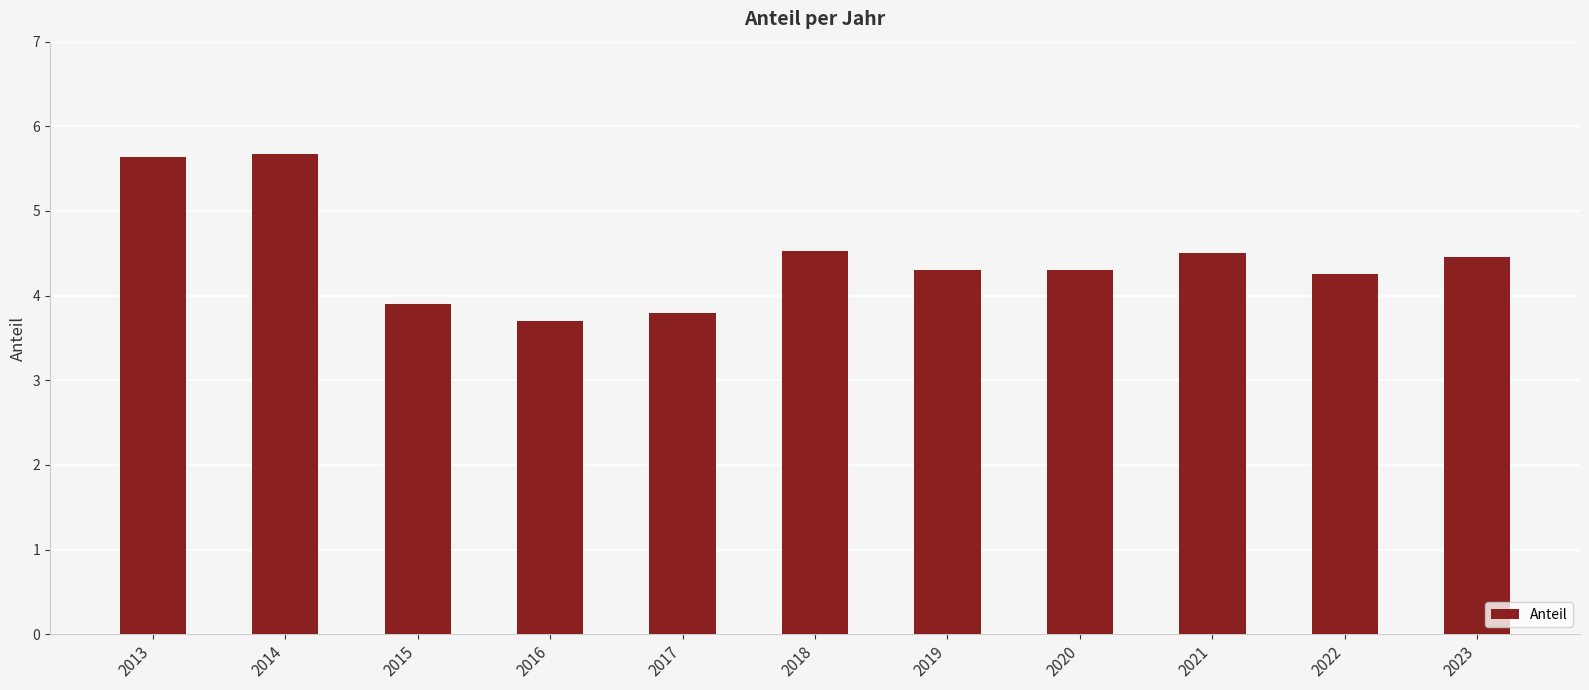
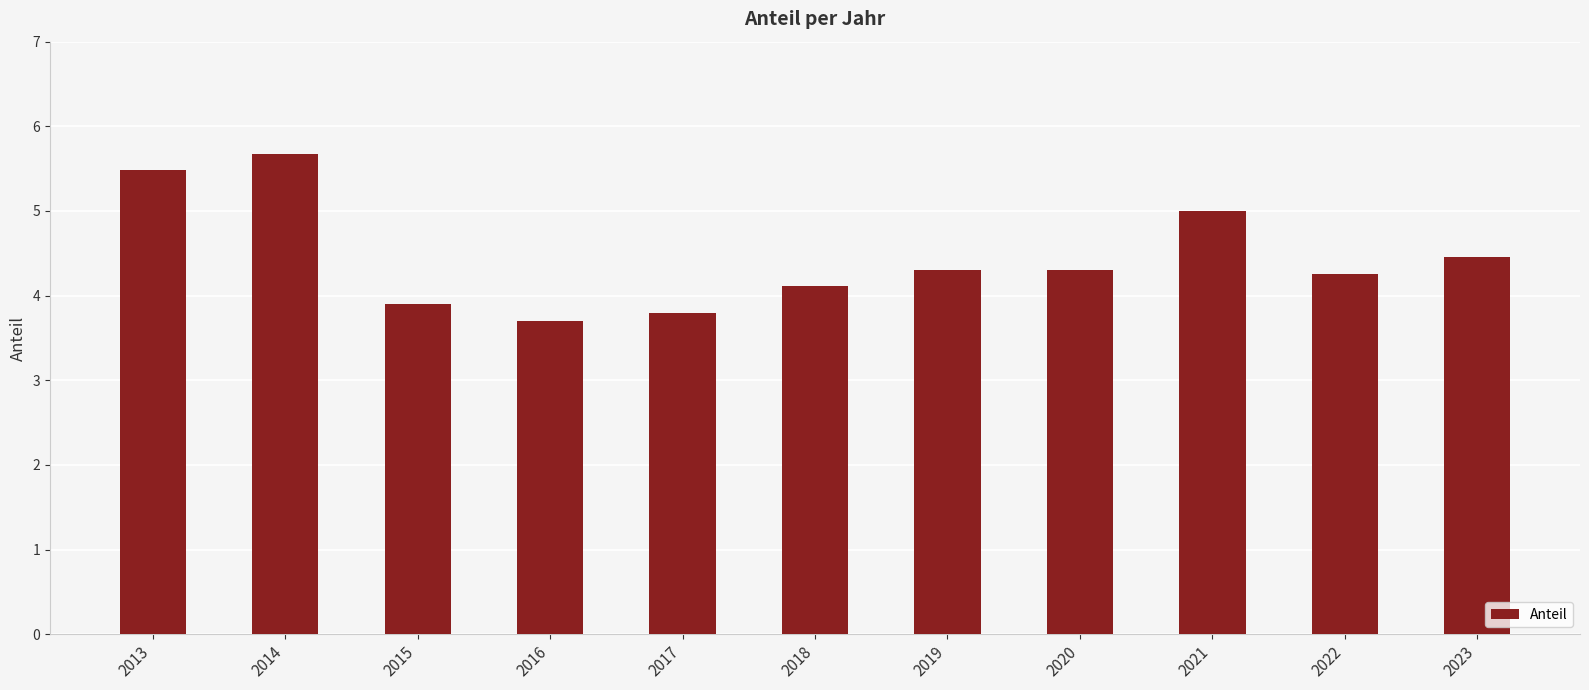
2013: 5.6 -> 5.5
2018: 4.5 -> 4.1
2021: 4.5 -> 5.0
